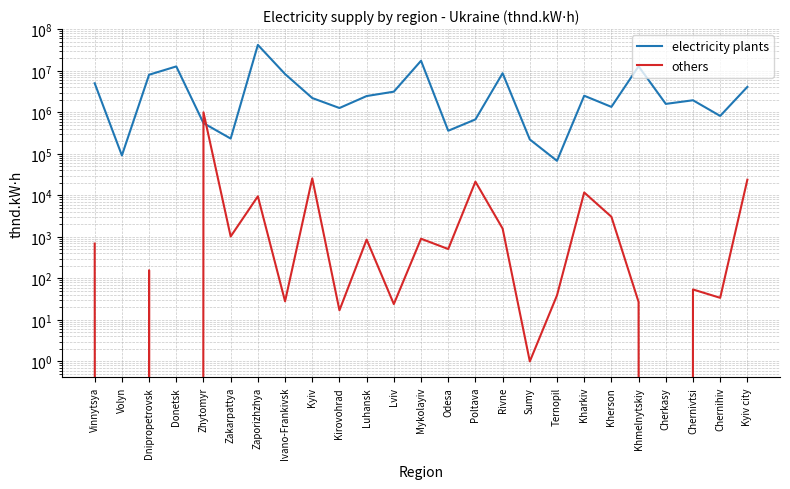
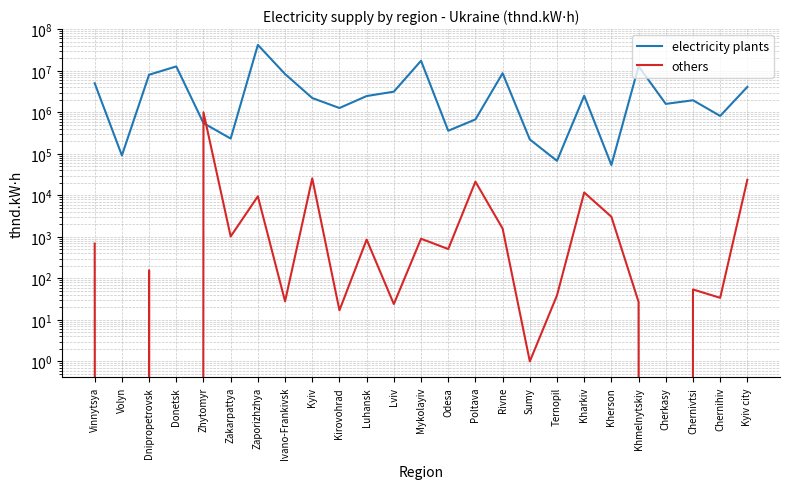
electricity plants, Kherson: 1400000 -> 50000
